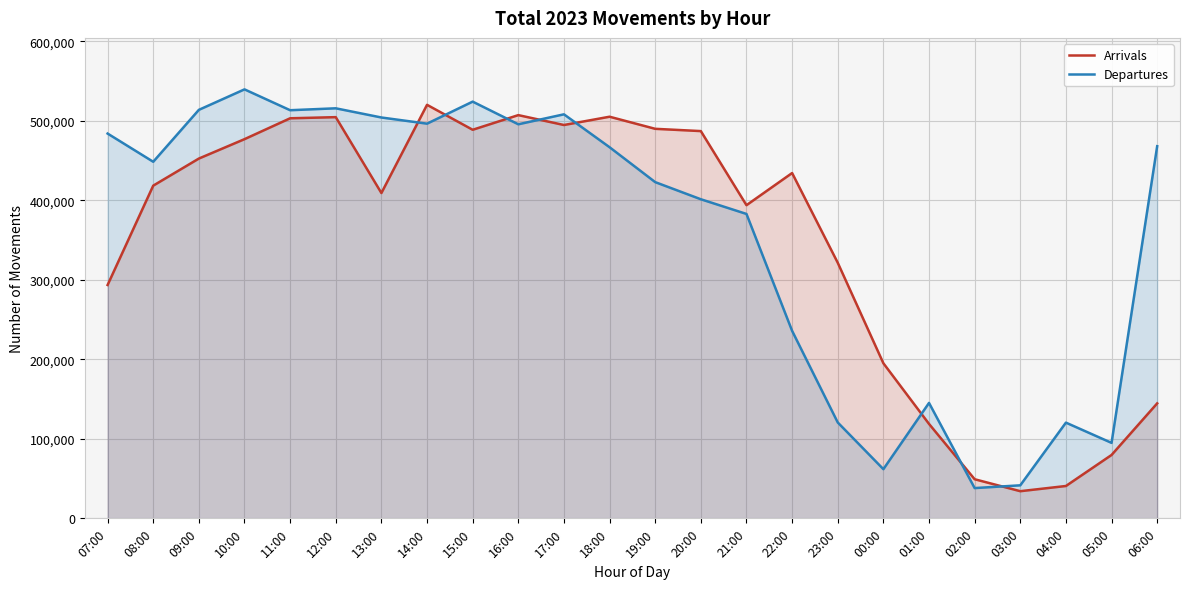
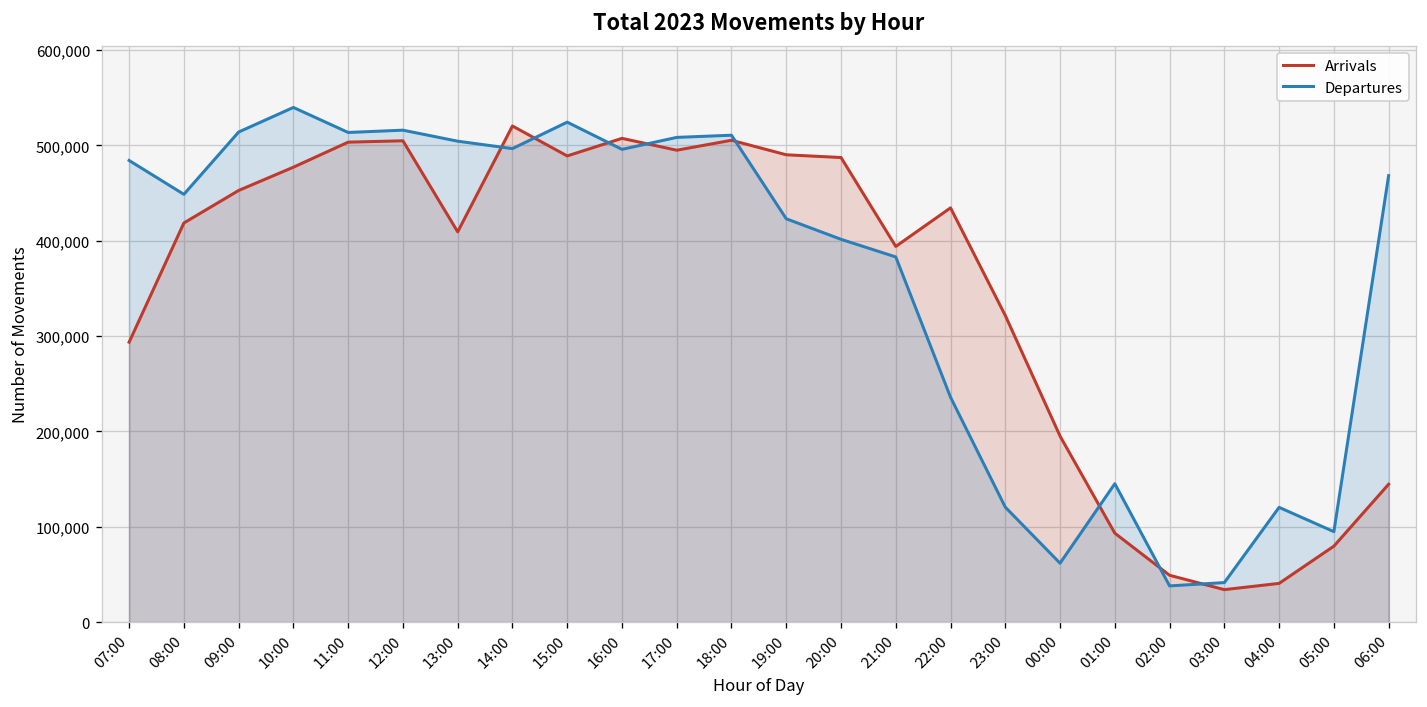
Departures, 18:00: 470,000 -> 510,000
Arrivals, 01:00: 120,000 -> 90,000
